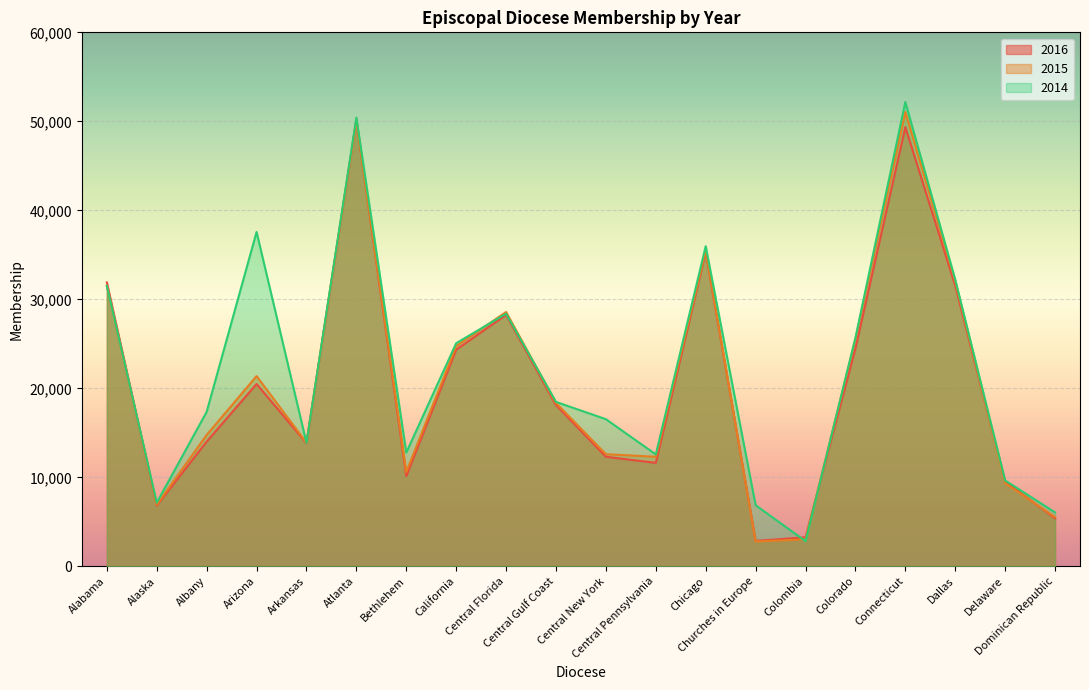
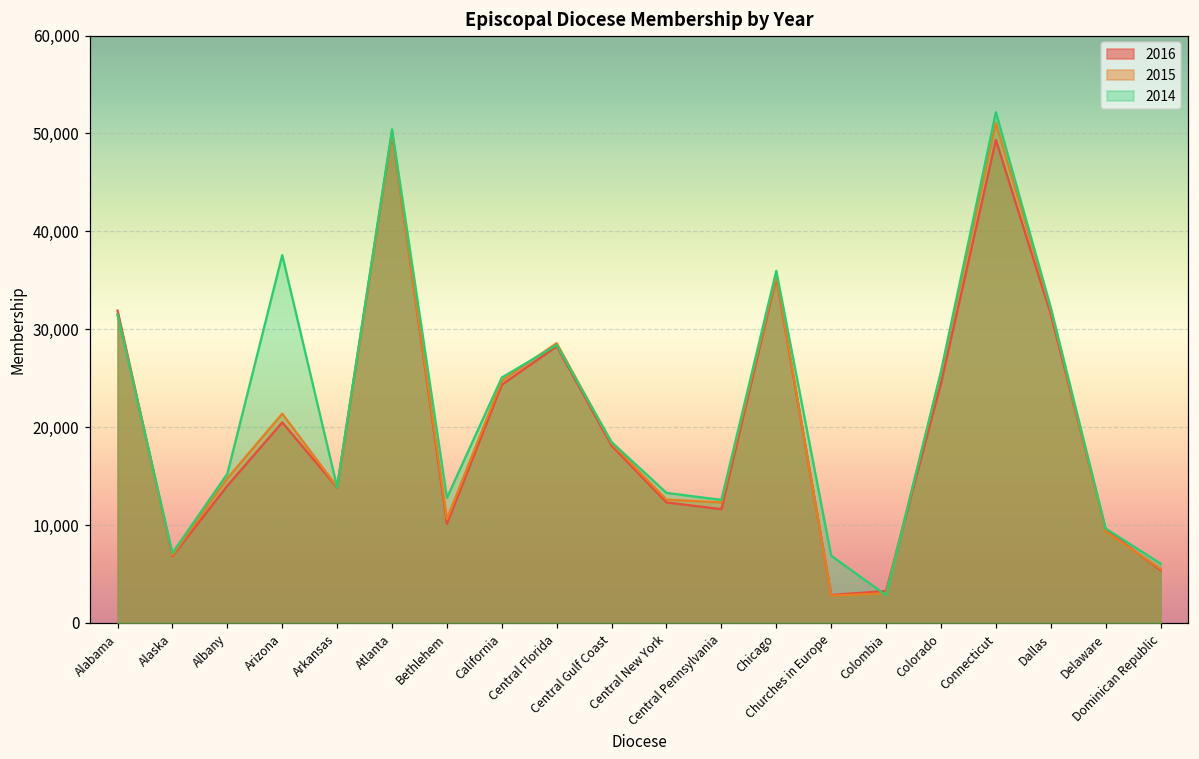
2014, Albany: 17,000 -> 15,000
2014, Central New York: 17,000 -> 13,000
